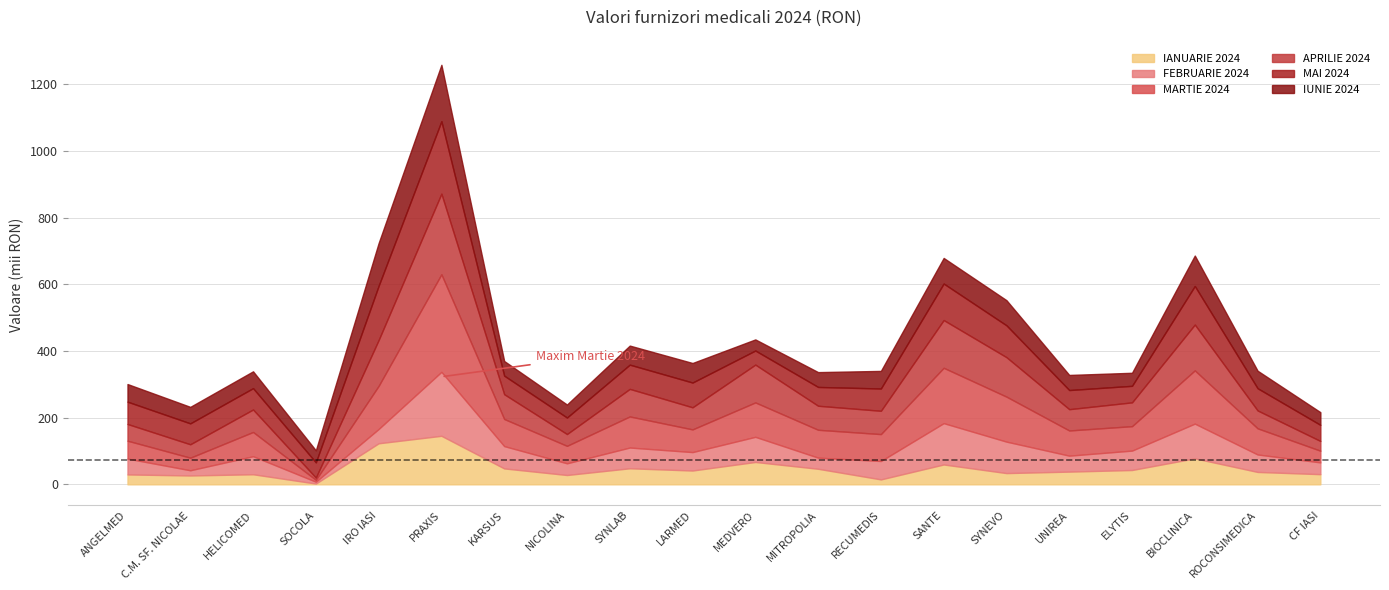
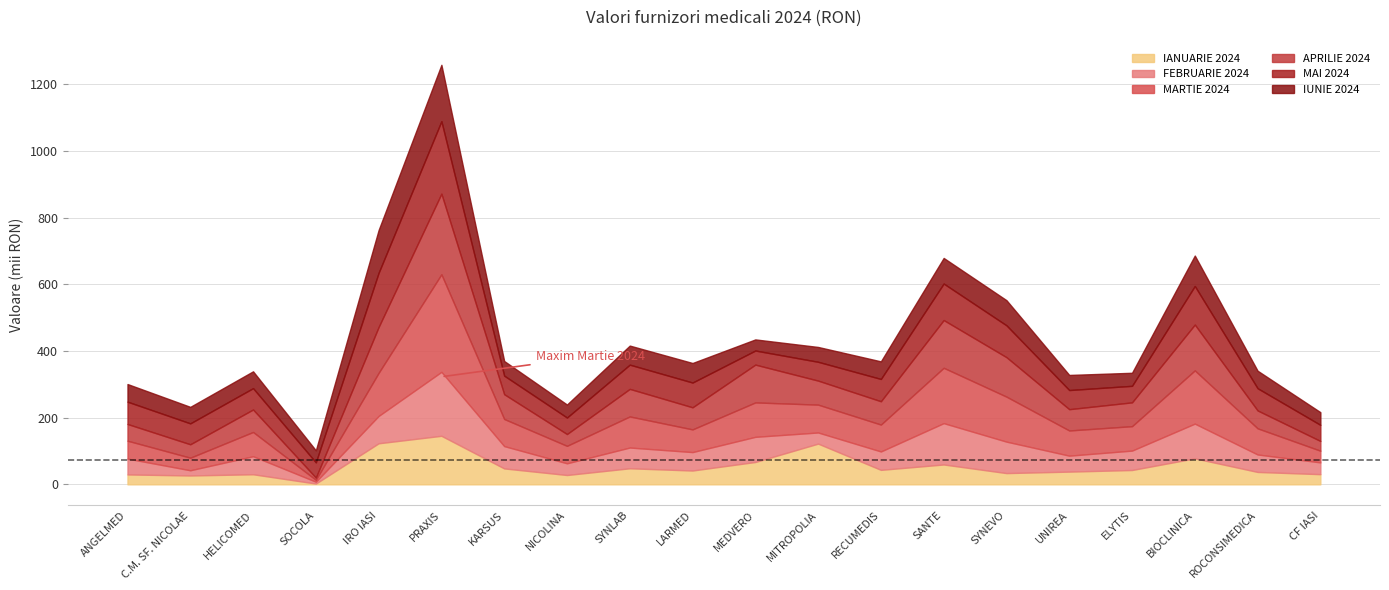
FEBRUARIE 2024, IRO IASI: 40 -> 80
IANUARIE 2024, MITROPOLIA: 50 -> 120
IANUARIE 2024, RECUMEDIS: 10 -> 40
